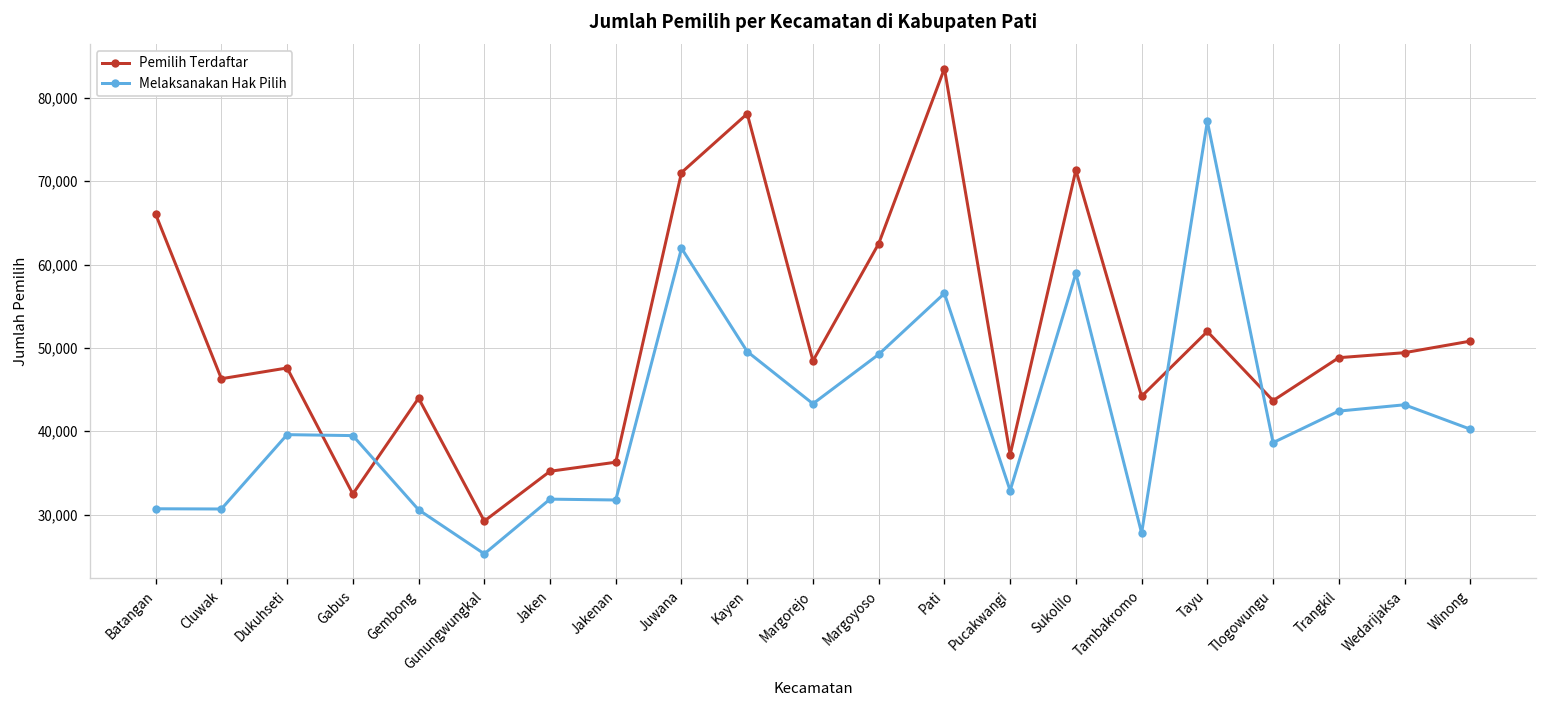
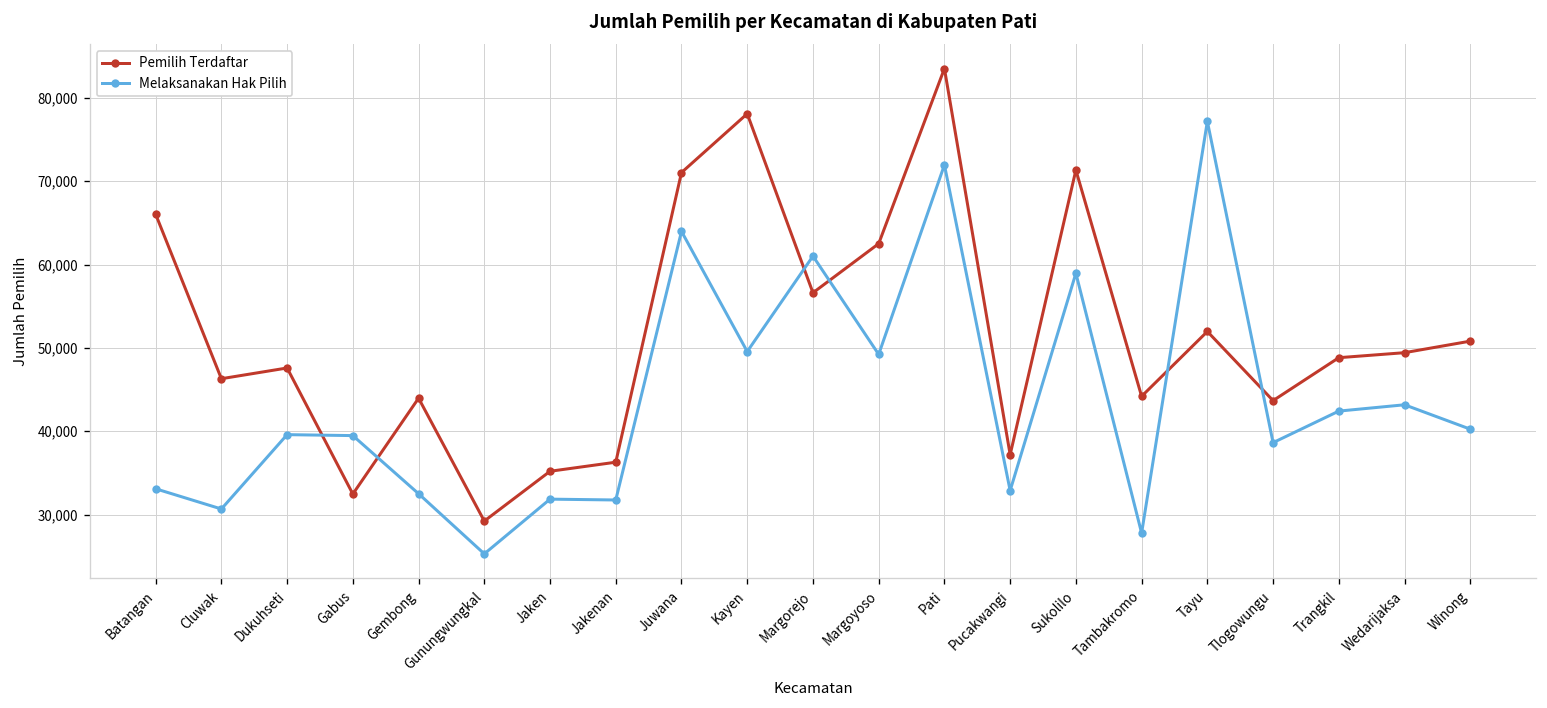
Melaksanakan Hak Pilih, Batangan: 31,000 -> 33,000
Melaksanakan Hak Pilih, Gembong: 31,000 -> 32,000
Melaksanakan Hak Pilih, Juwana: 62,000 -> 64,000
Pemilih Terdaftar, Margorejo: 48,000 -> 57,000
Melaksanakan Hak Pilih, Margorejo: 43,000 -> 61,000
Melaksanakan Hak Pilih, Pati: 57,000 -> 72,000
